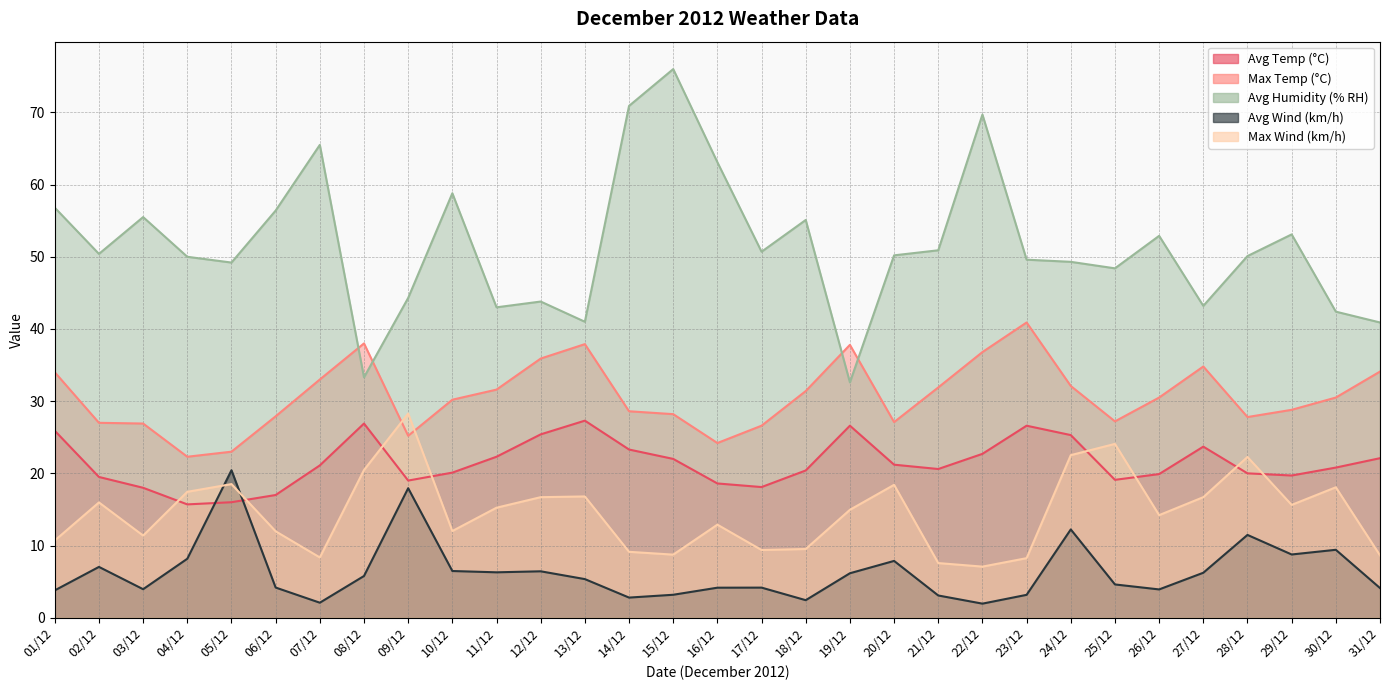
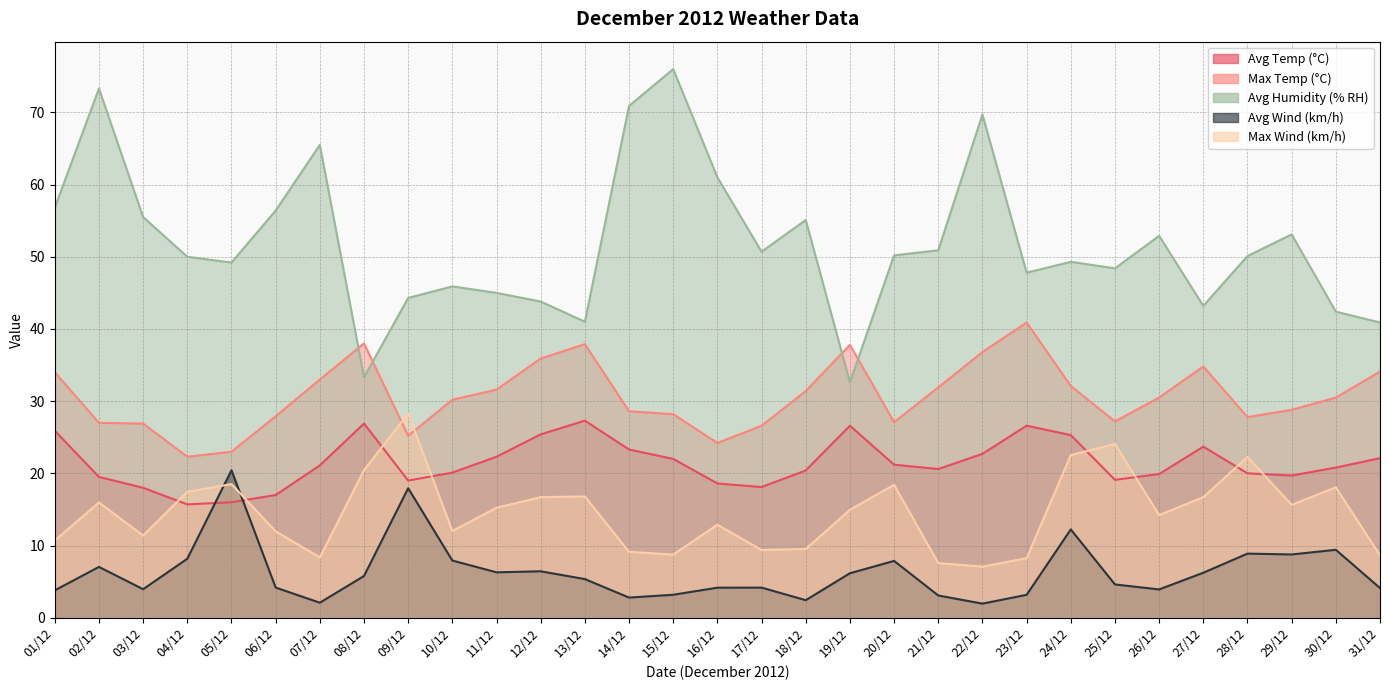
Avg Humidity (% RH), 02/12: 50 -> 73
Avg Humidity (% RH), 10/12: 59 -> 46
Avg Wind (km/h), 10/12: 6 -> 8
Avg Humidity (% RH), 11/12: 43 -> 45
Avg Humidity (% RH), 16/12: 63 -> 61
Avg Humidity (% RH), 23/12: 50 -> 48
Avg Wind (km/h), 28/12: 11 -> 9
